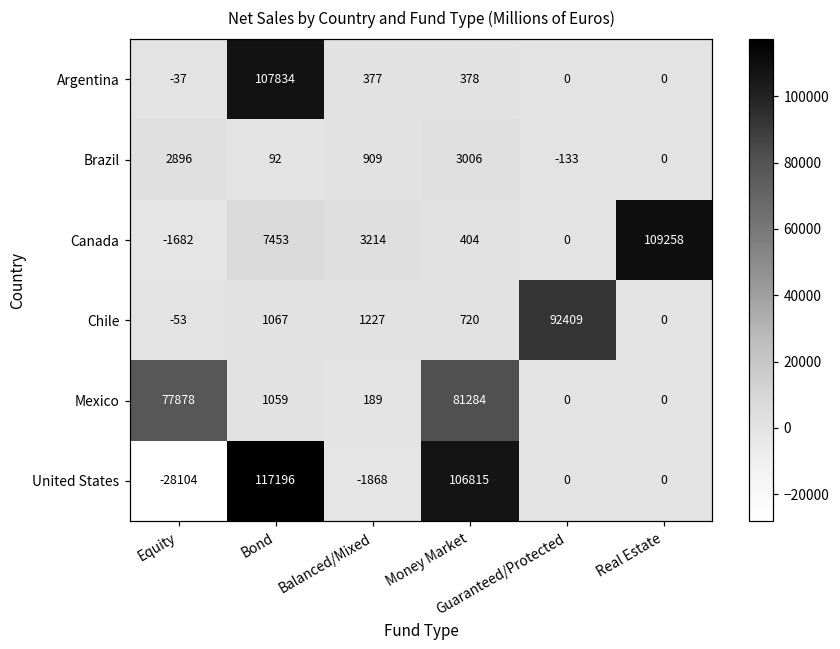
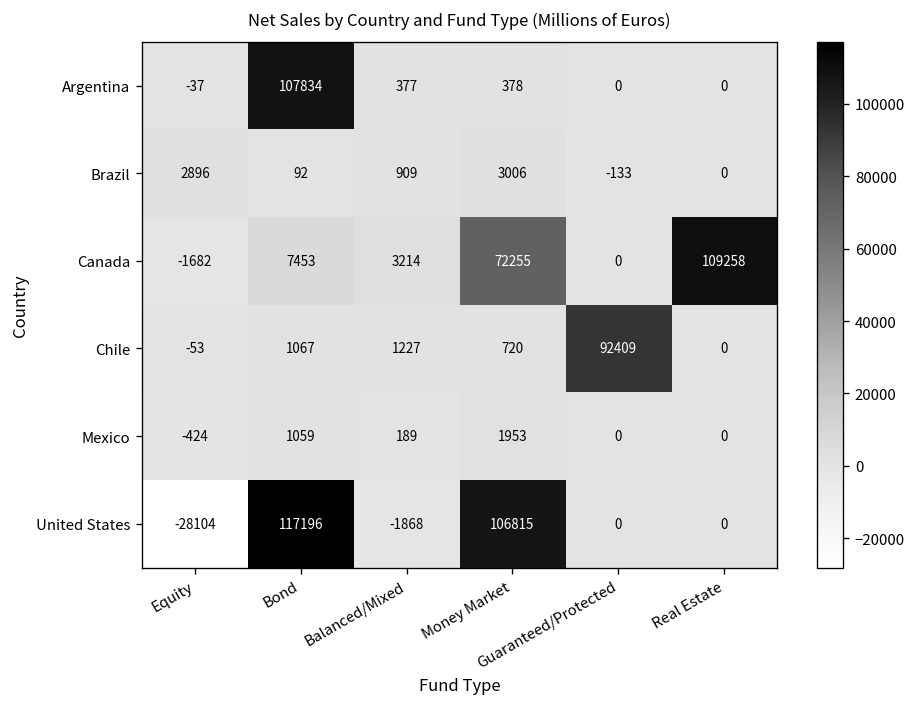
Canada, Money Market: 404 -> 72255
Mexico, Equity: 77878 -> -424
Mexico, Money Market: 81284 -> 1953
